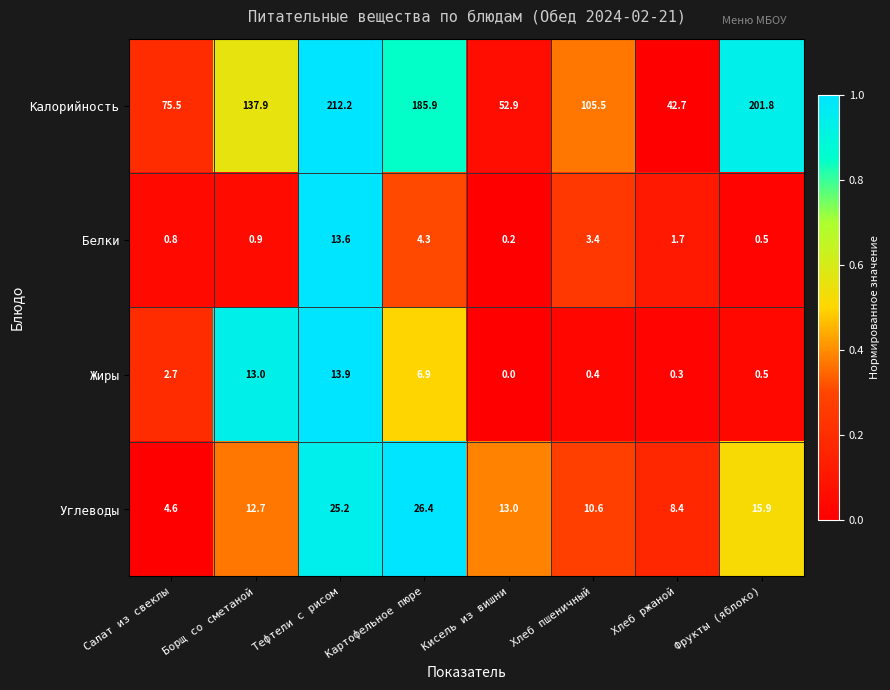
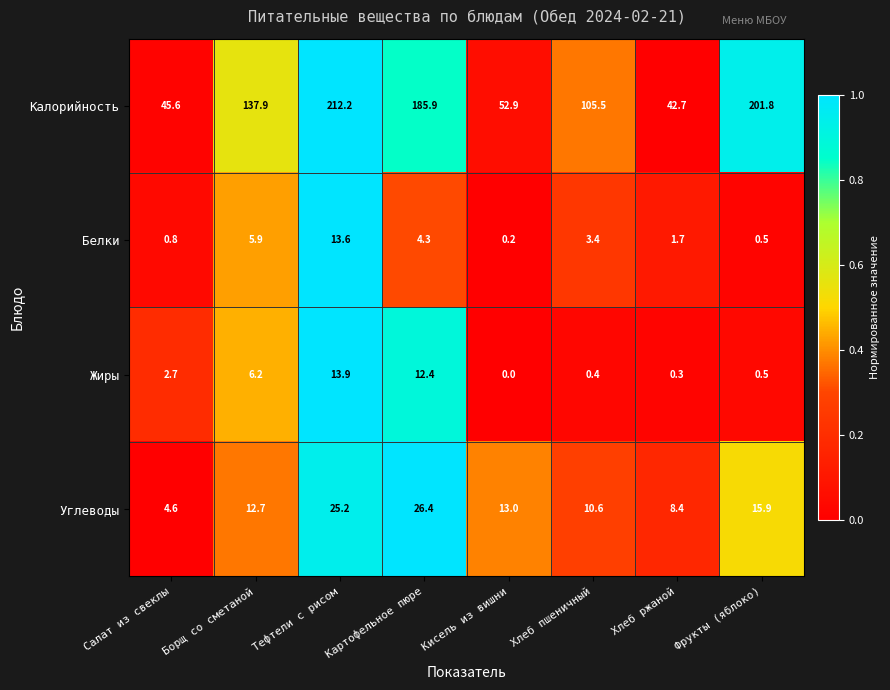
Калорийность, Салат из свеклы: 75.5 -> 45.6
Белки, Борщ со сметаной: 0.9 -> 5.9
Жиры, Борщ со сметаной: 13.0 -> 6.2
Жиры, Картофельное пюре: 6.9 -> 12.4
